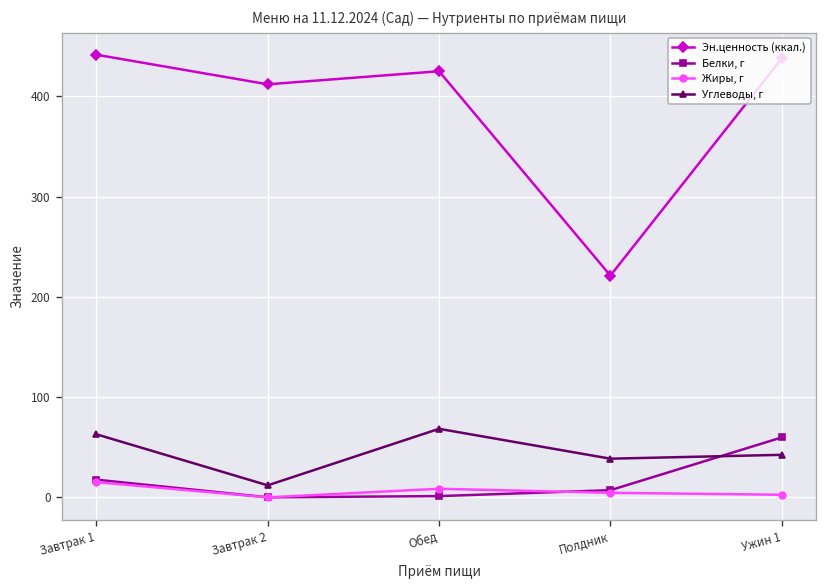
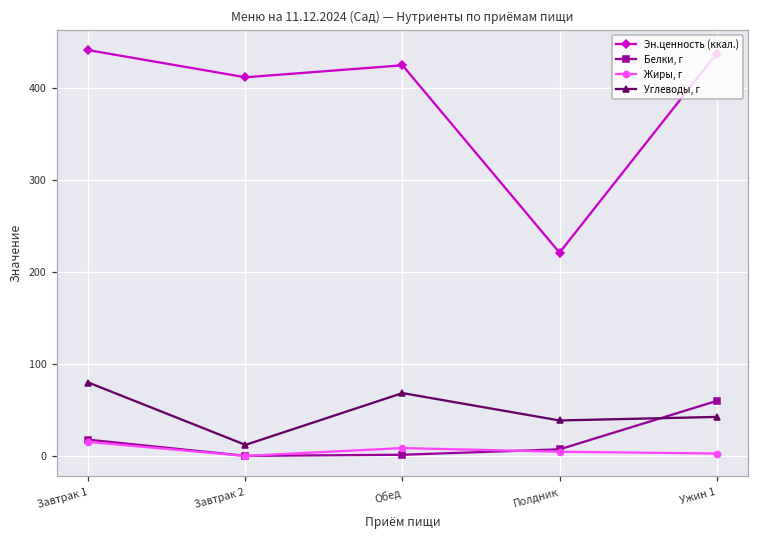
Углеводы, г, Завтрак 1: 60 -> 80
